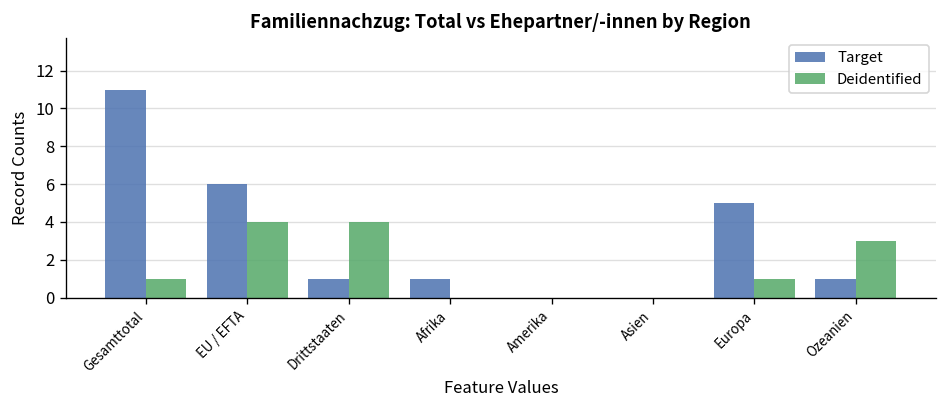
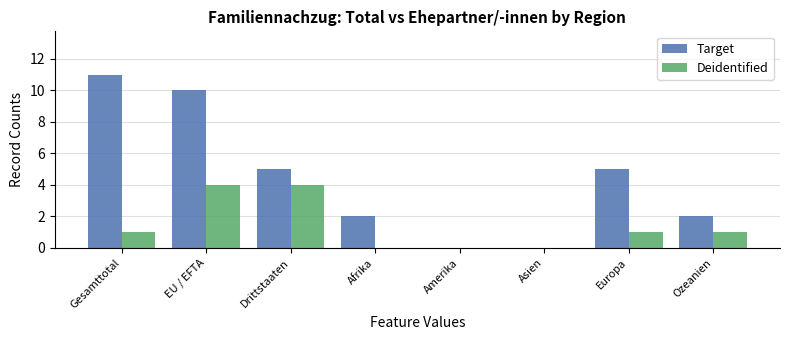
Target, EU / EFTA: 6 -> 10
Target, Drittstaaten: 1 -> 5
Target, Afrika: 1 -> 2
Target, Ozeanien: 1 -> 2
Deidentified, Ozeanien: 3 -> 1
